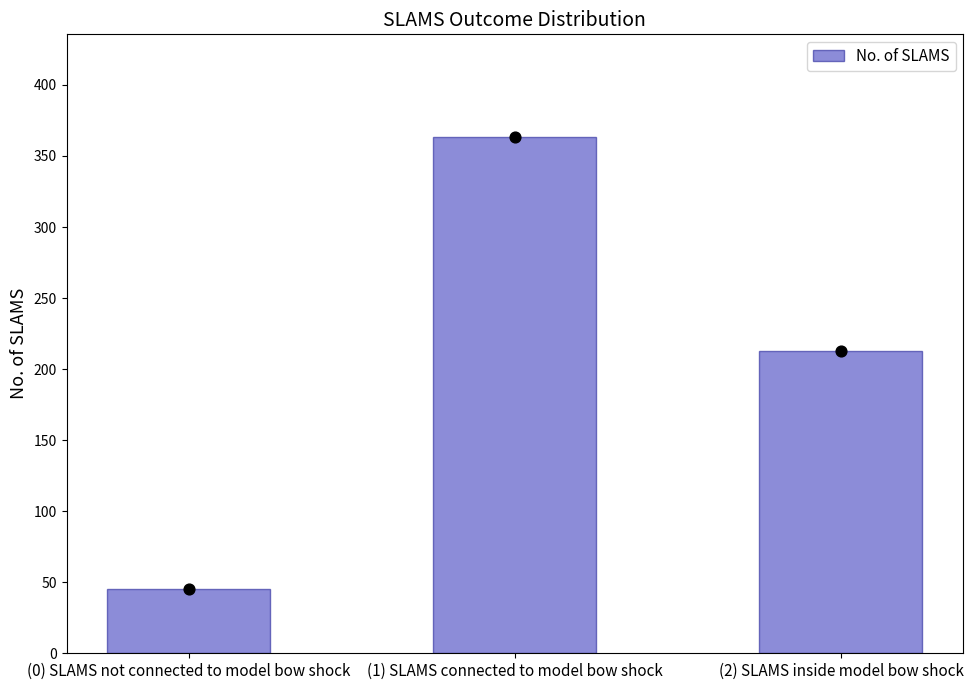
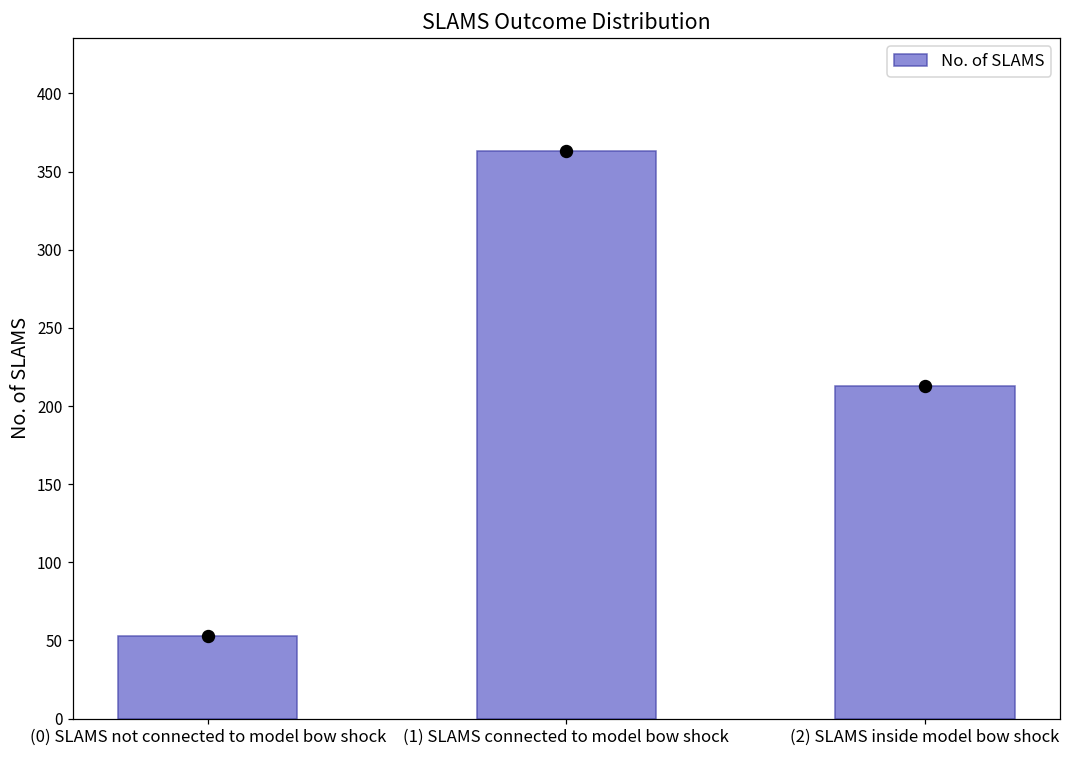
(0) SLAMS not connected to model bow shock: 45 -> 53
